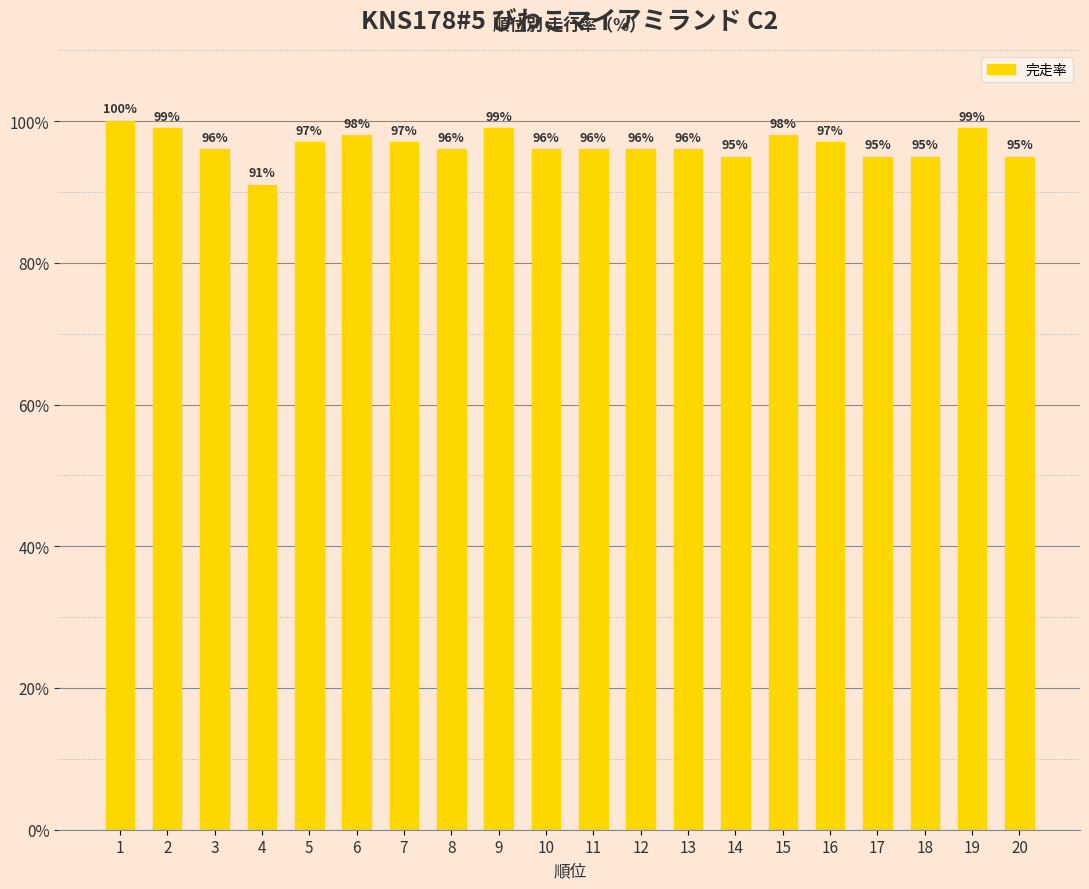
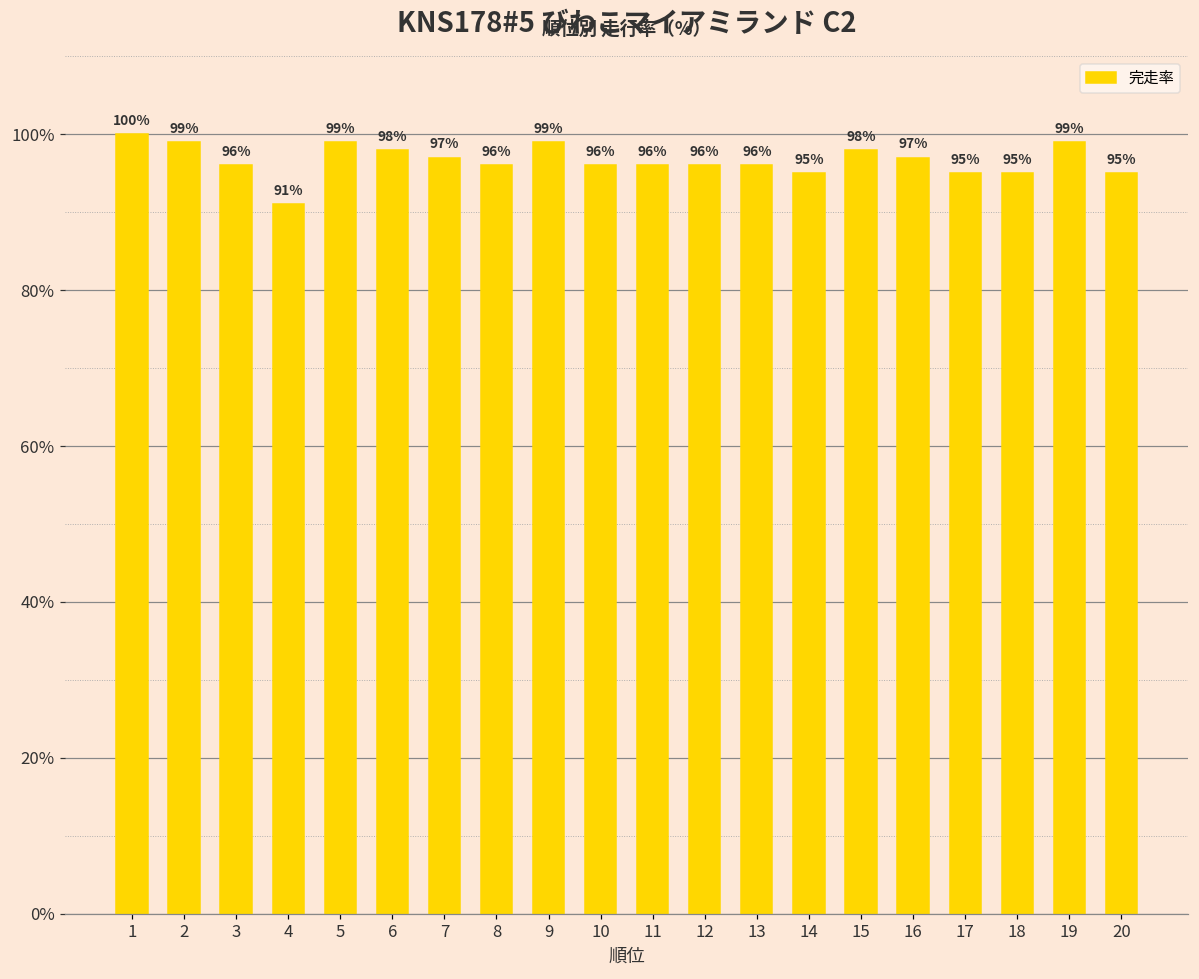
5: 97% -> 99%
